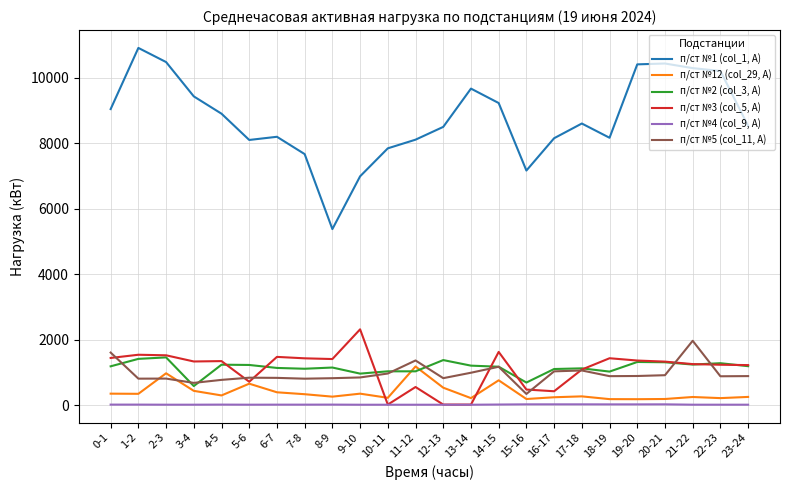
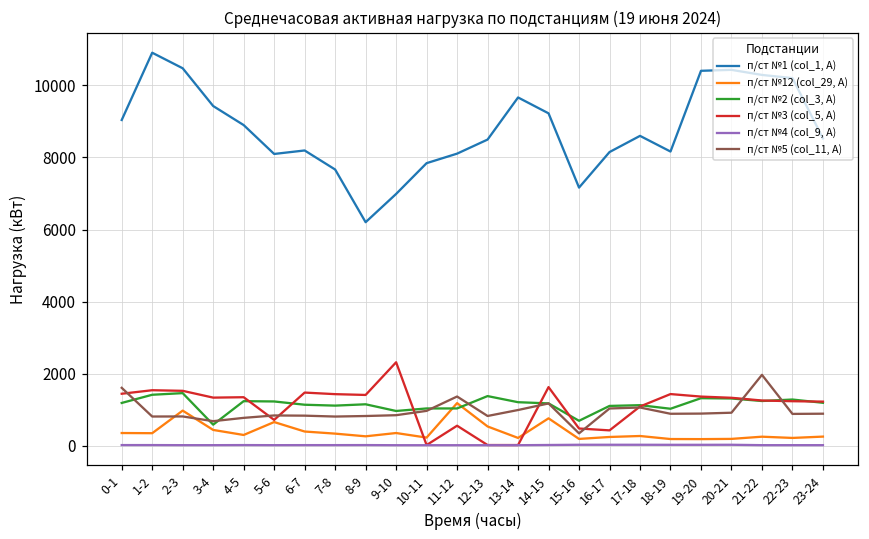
п/ст №1 (col_1, A), 8-9: 5400 -> 6200
